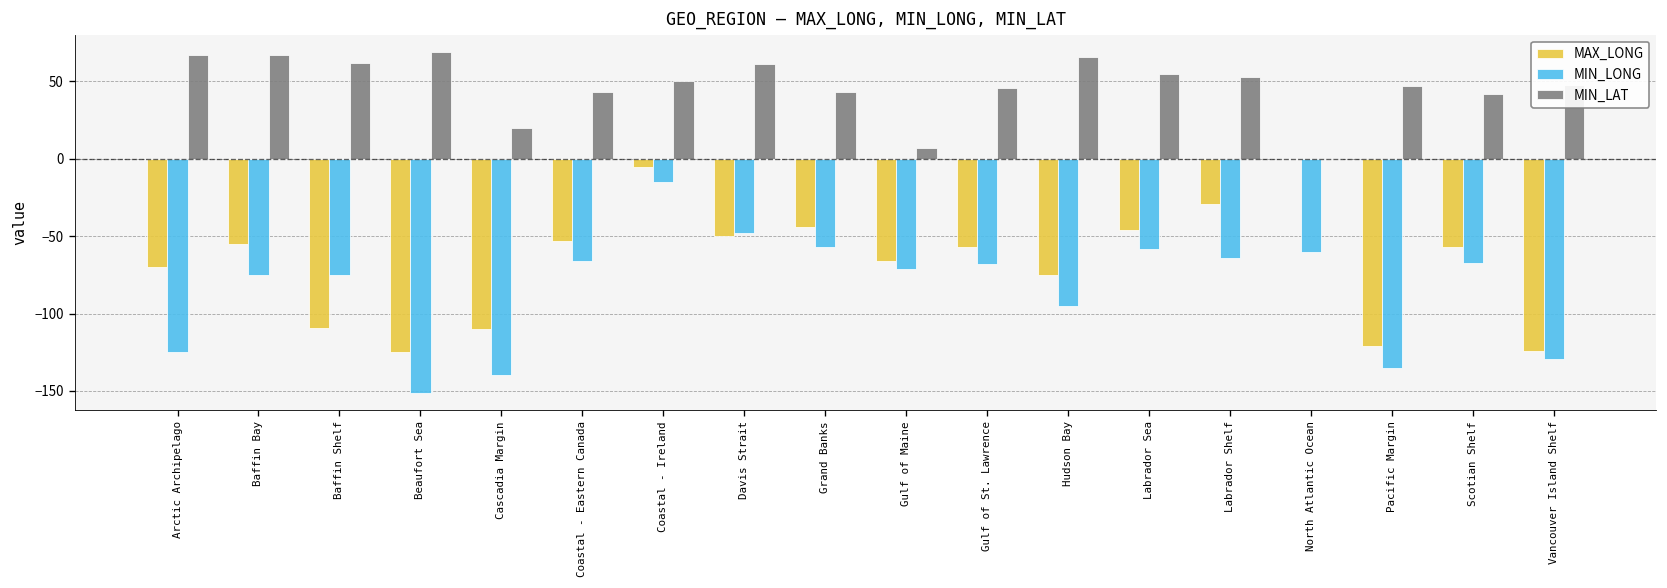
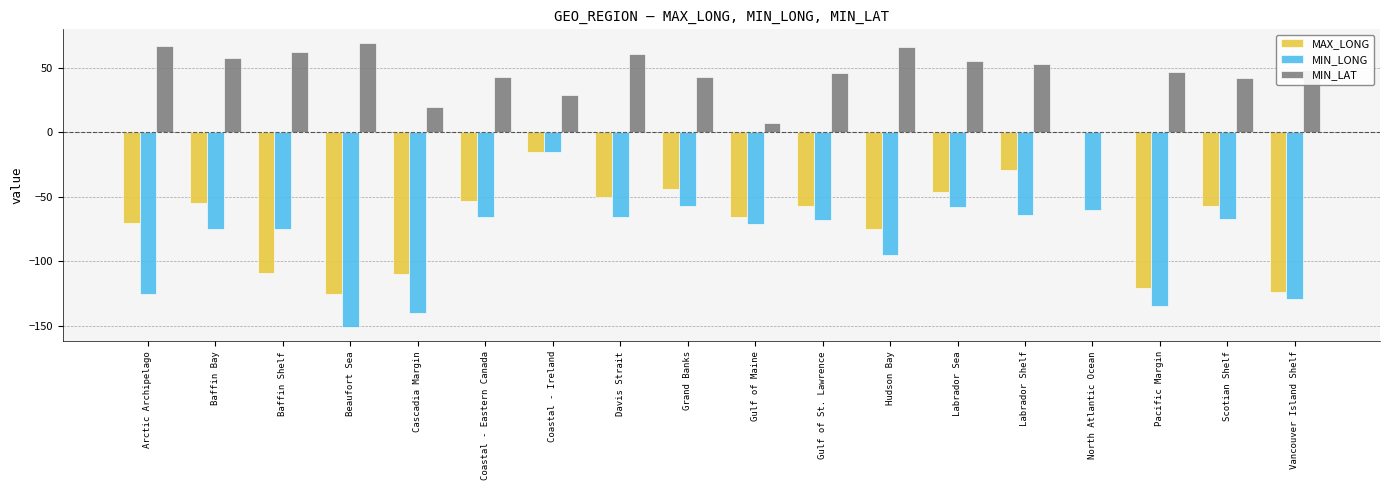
MIN_LAT, Baffin Bay: 67 -> 58
MAX_LONG, Coastal - Ireland: -5 -> -15
MIN_LAT, Coastal - Ireland: 50 -> 29
MIN_LONG, Davis Strait: -48 -> -66
